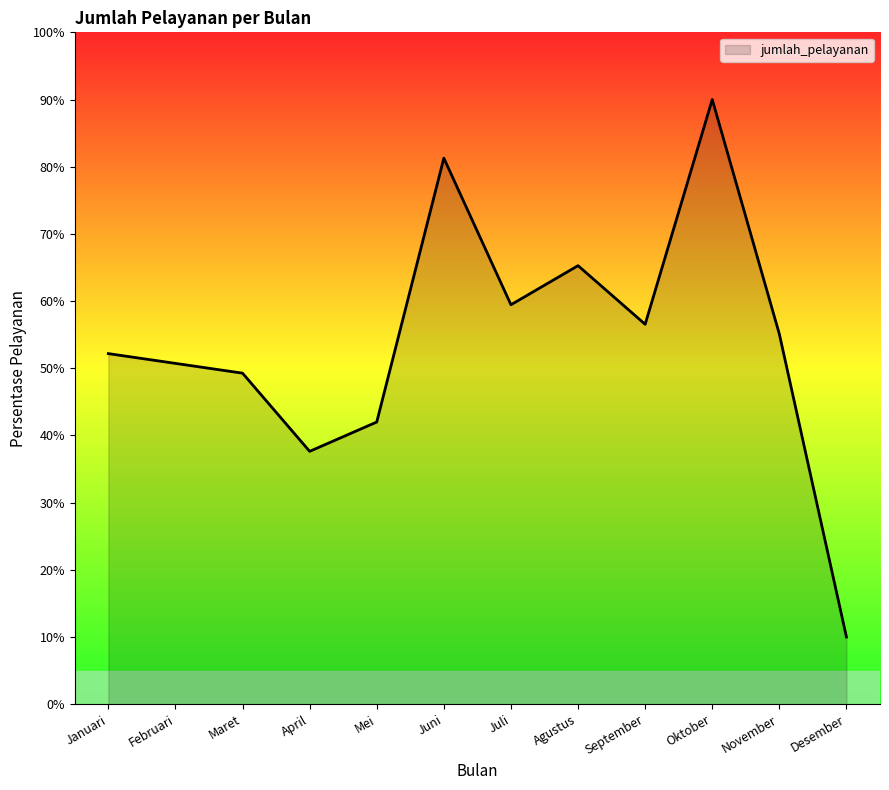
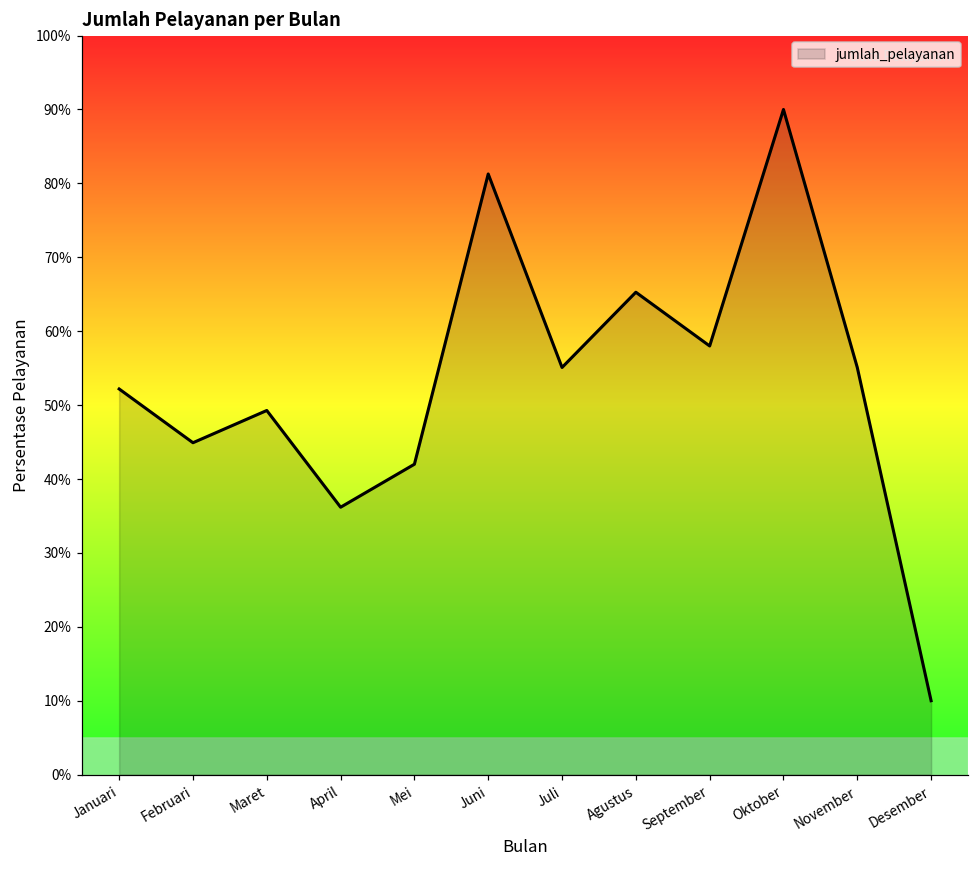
Februari: 51% -> 45%
April: 38% -> 36%
Juli: 59% -> 55%
September: 57% -> 58%
